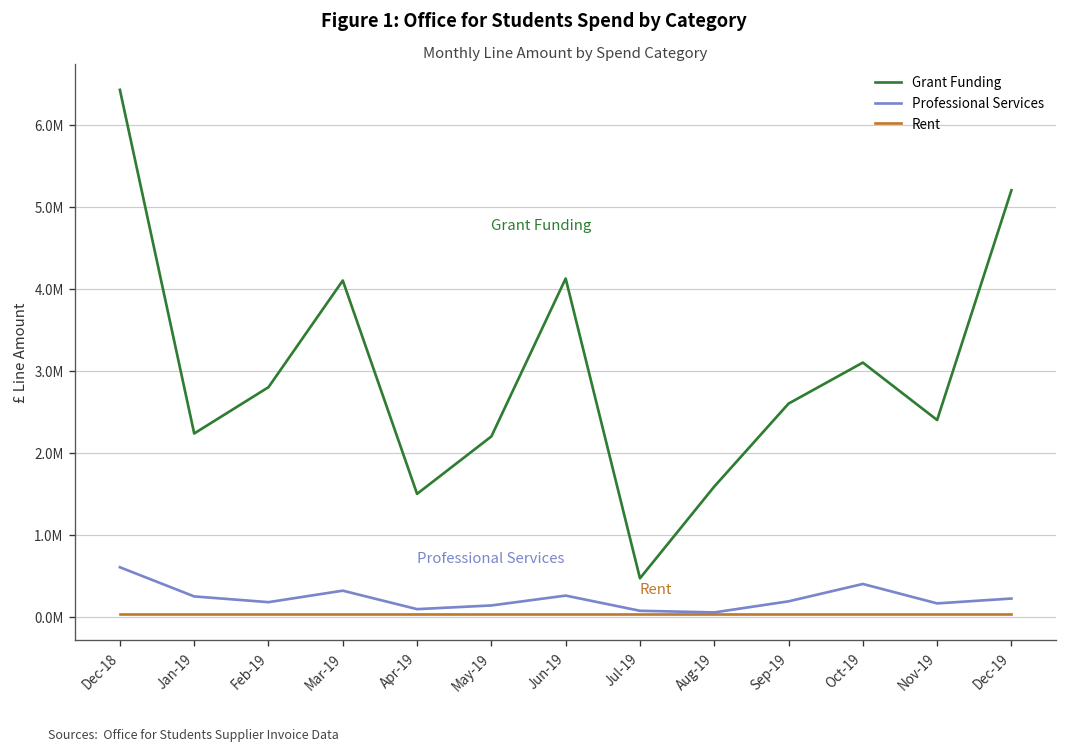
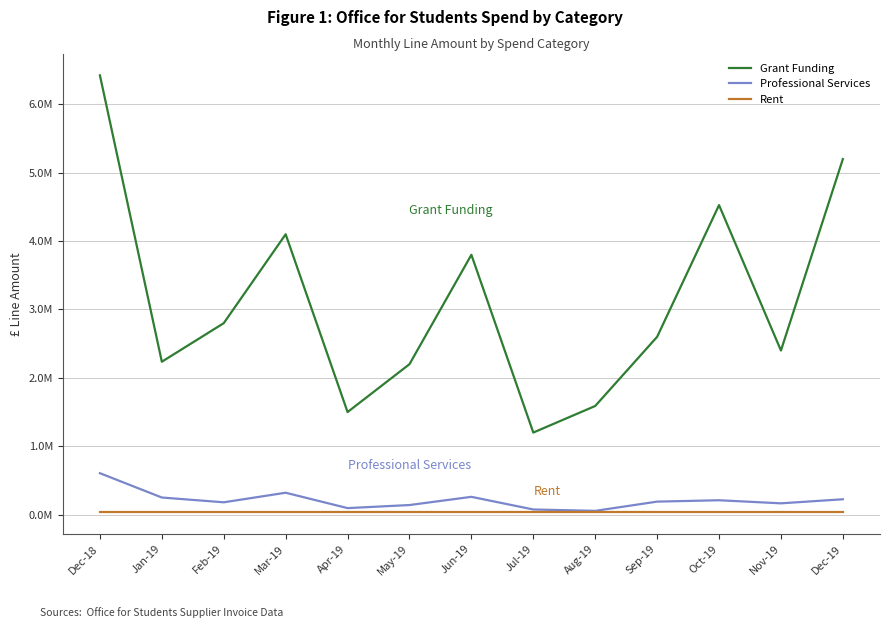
Grant Funding, Jun-19: 4100000 -> 3800000
Grant Funding, Jul-19: 500000 -> 1200000
Grant Funding, Oct-19: 3100000 -> 4500000
Professional Services, Oct-19: 400000 -> 200000
